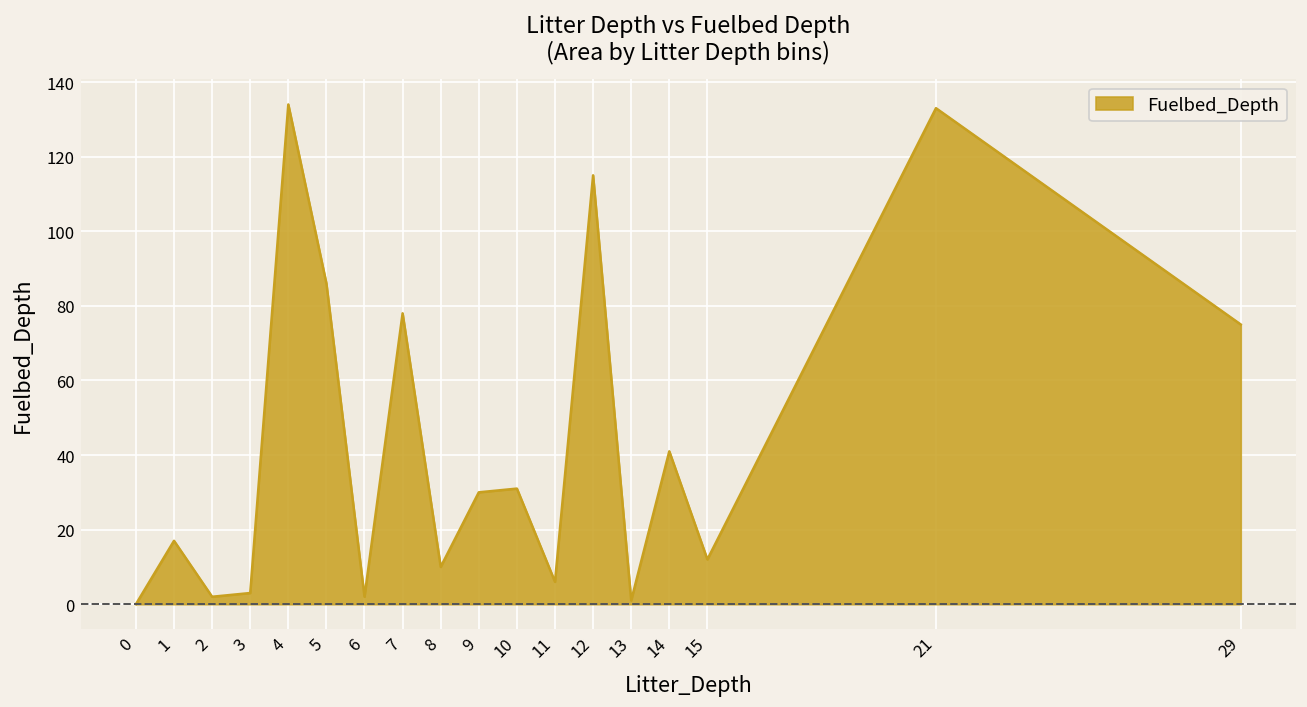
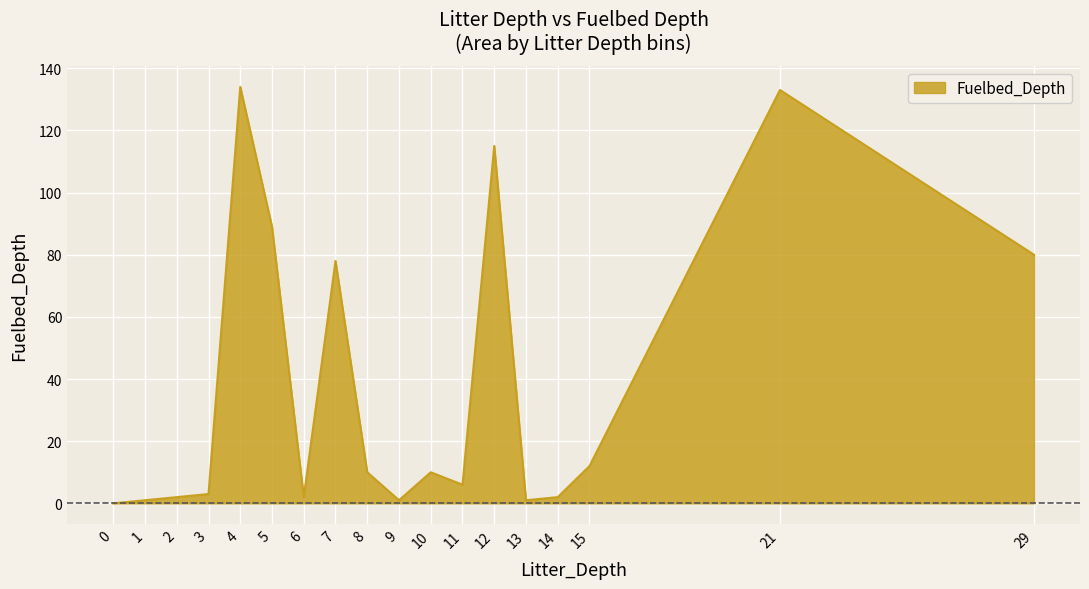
1: 17 -> 1
5: 86 -> 89
9: 30 -> 1
10: 31 -> 10
14: 41 -> 2
29: 75 -> 80
